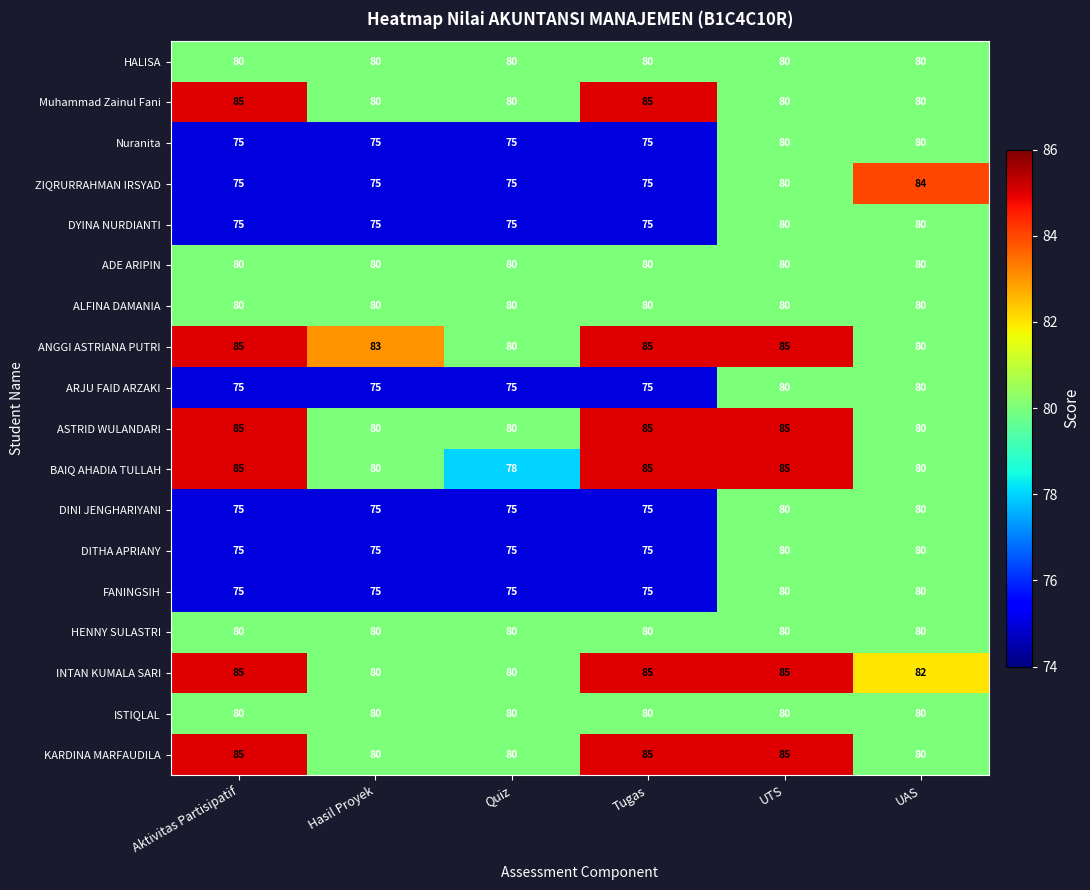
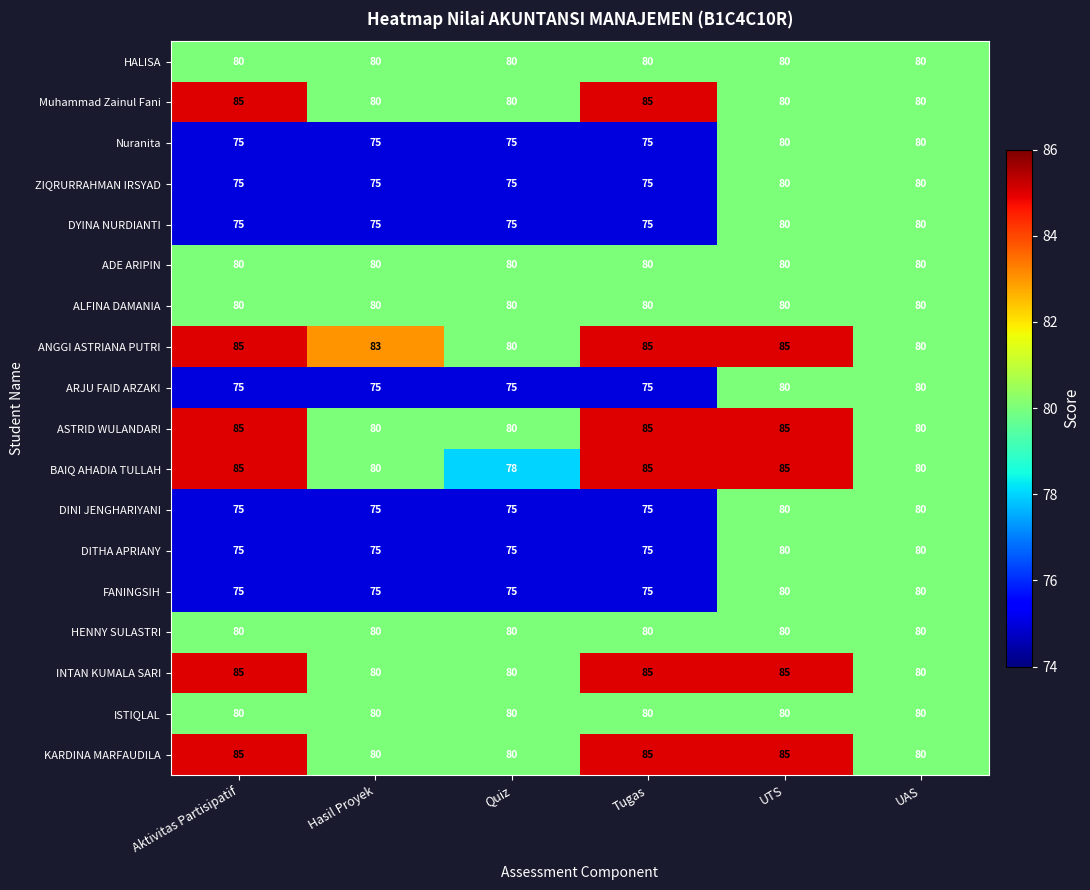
ZIQRURRAHMAN IRSYAD, UAS: 84 -> 80
INTAN KUMALA SARI, UAS: 82 -> 80
